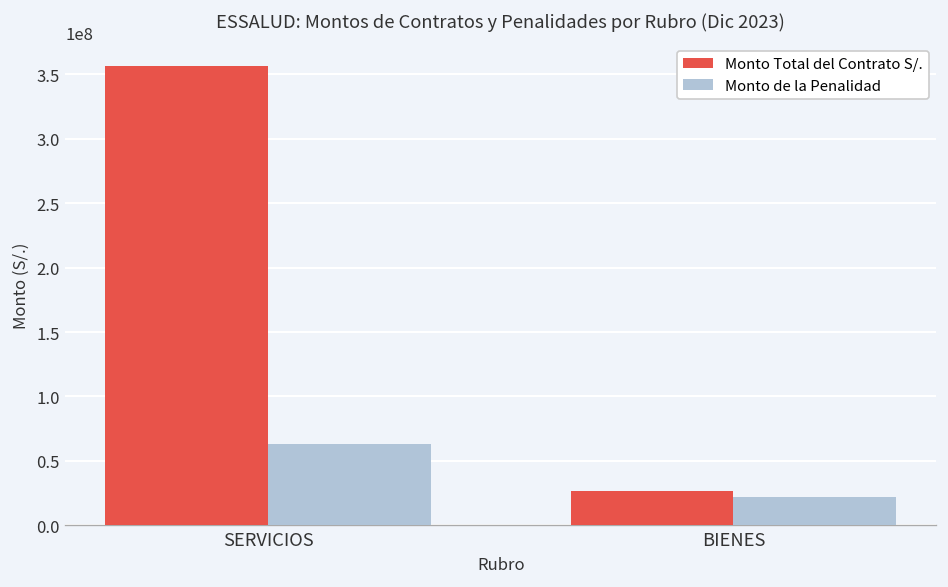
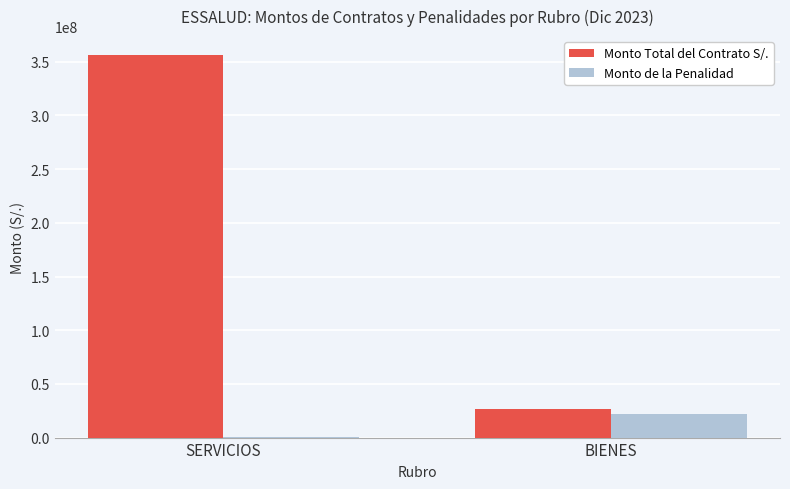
Monto de la Penalidad, SERVICIOS: 63000000 -> 0
